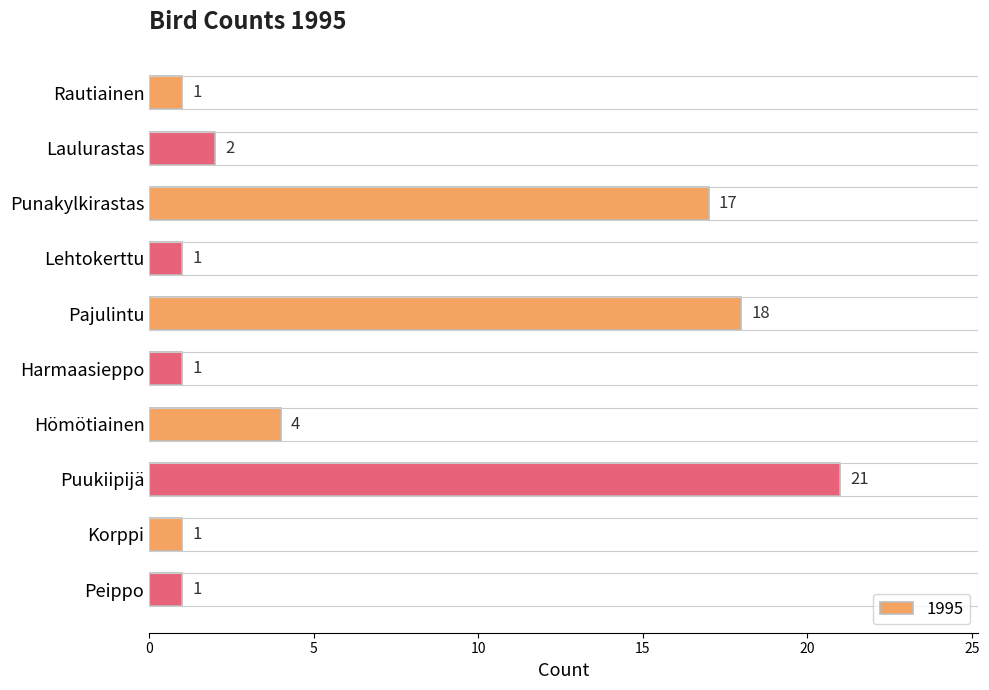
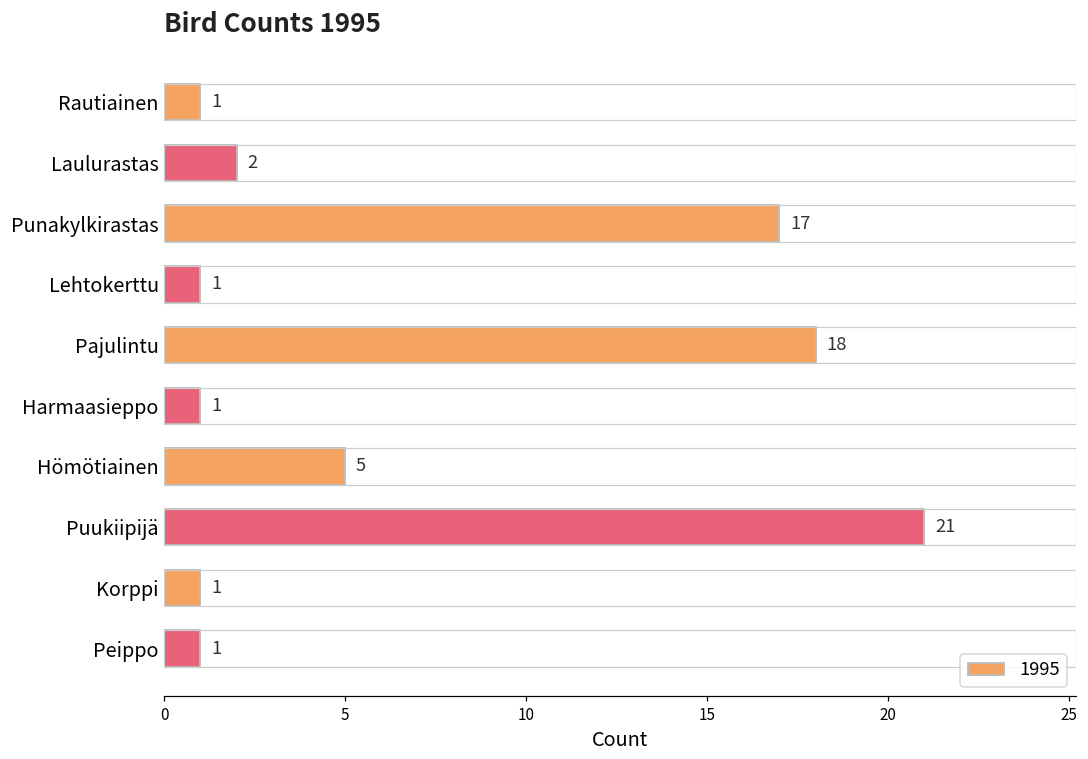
1995, Hömötiainen: 4 -> 5
